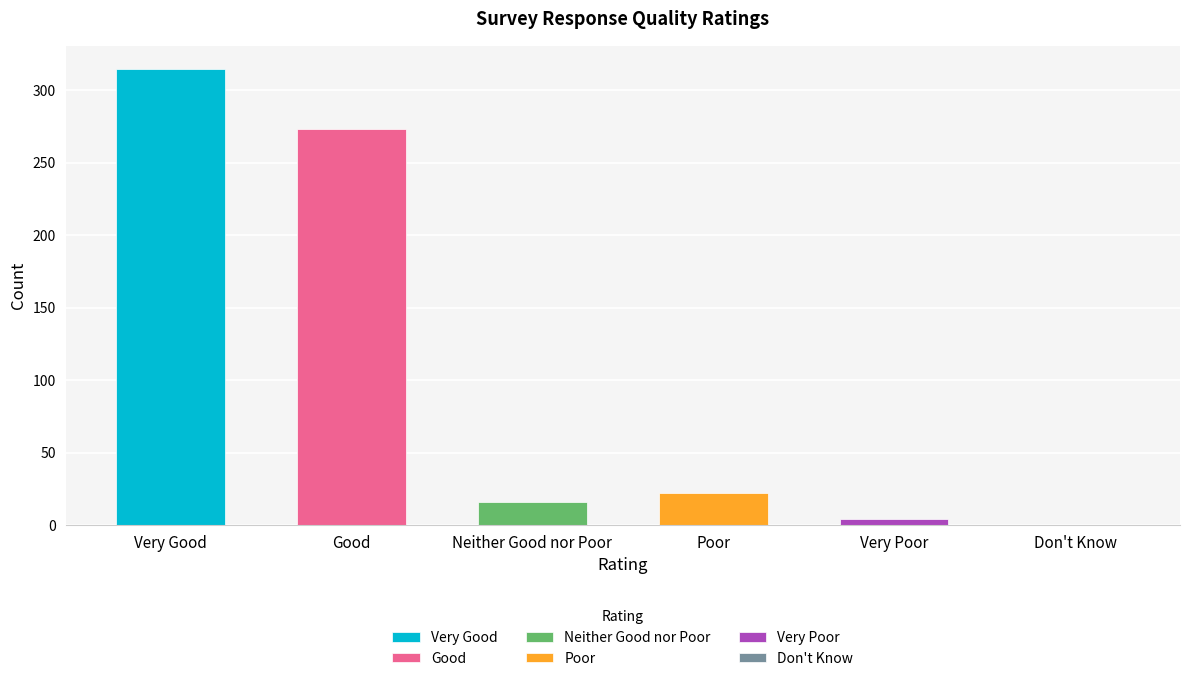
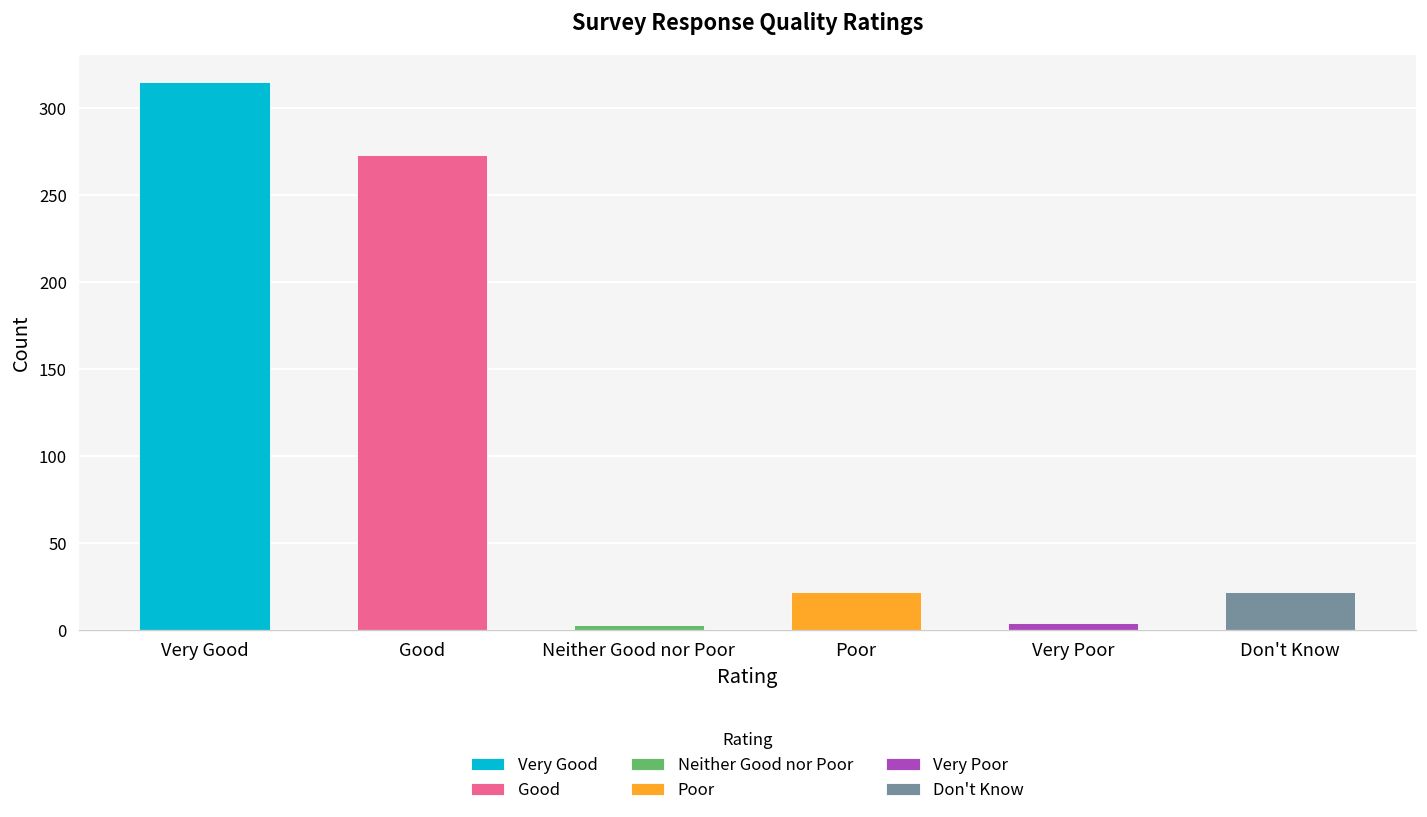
Neither Good nor Poor: 16 -> 3
Don't Know: 0 -> 22
